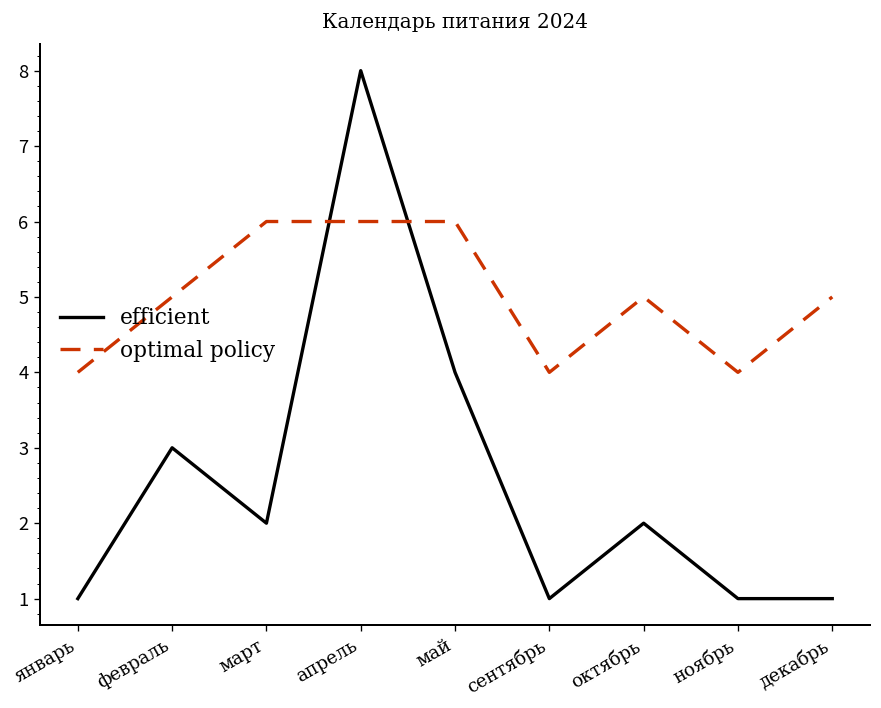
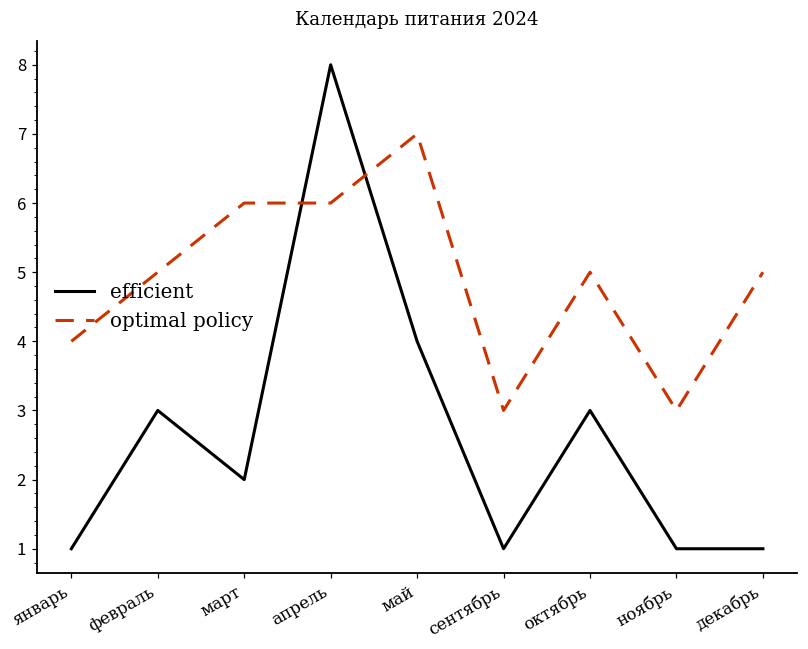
optimal policy, май: 6 -> 7
optimal policy, сентябрь: 4 -> 3
efficient, октябрь: 2 -> 3
optimal policy, ноябрь: 4 -> 3
